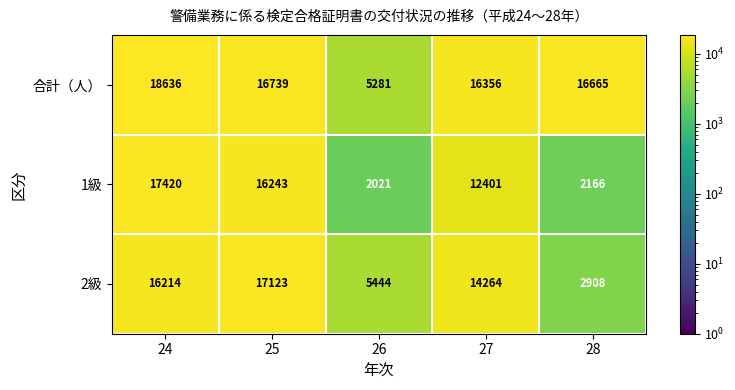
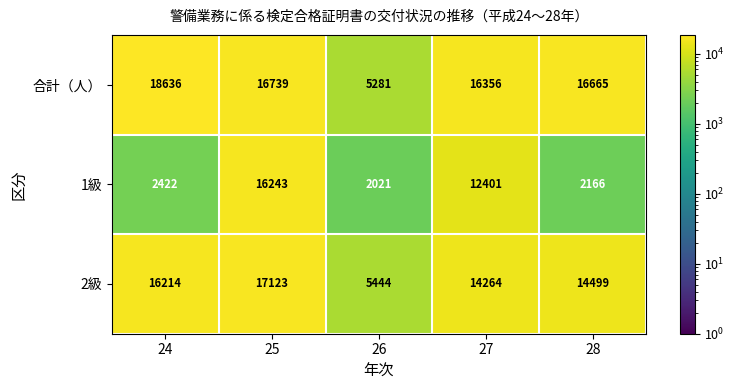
1級, 24: 17420 -> 2422
2級, 28: 2908 -> 14499
